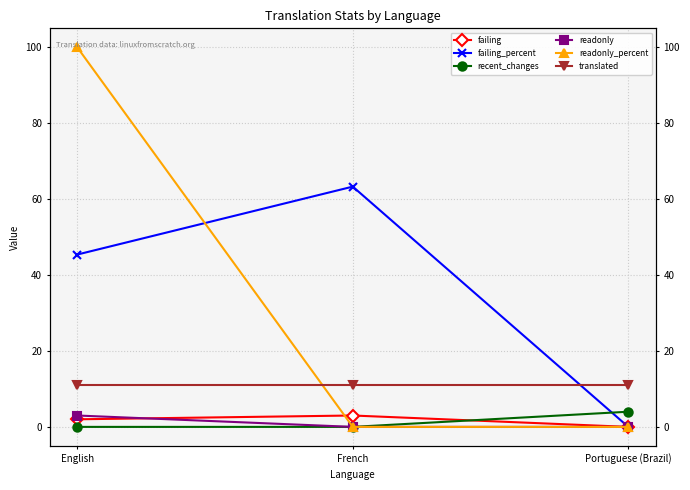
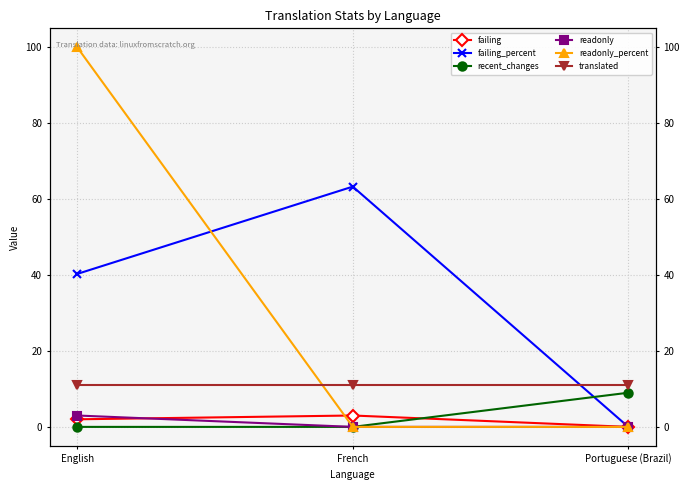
failing_percent, English: 45 -> 40
recent_changes, Portuguese (Brazil): 4 -> 9
